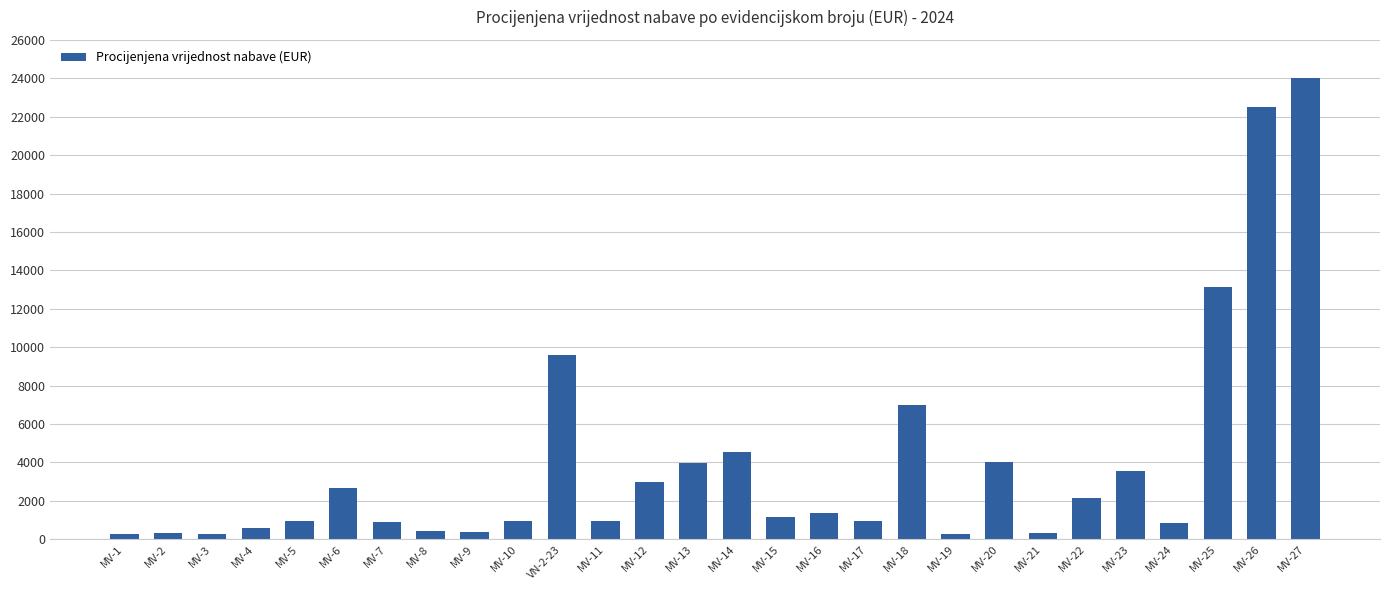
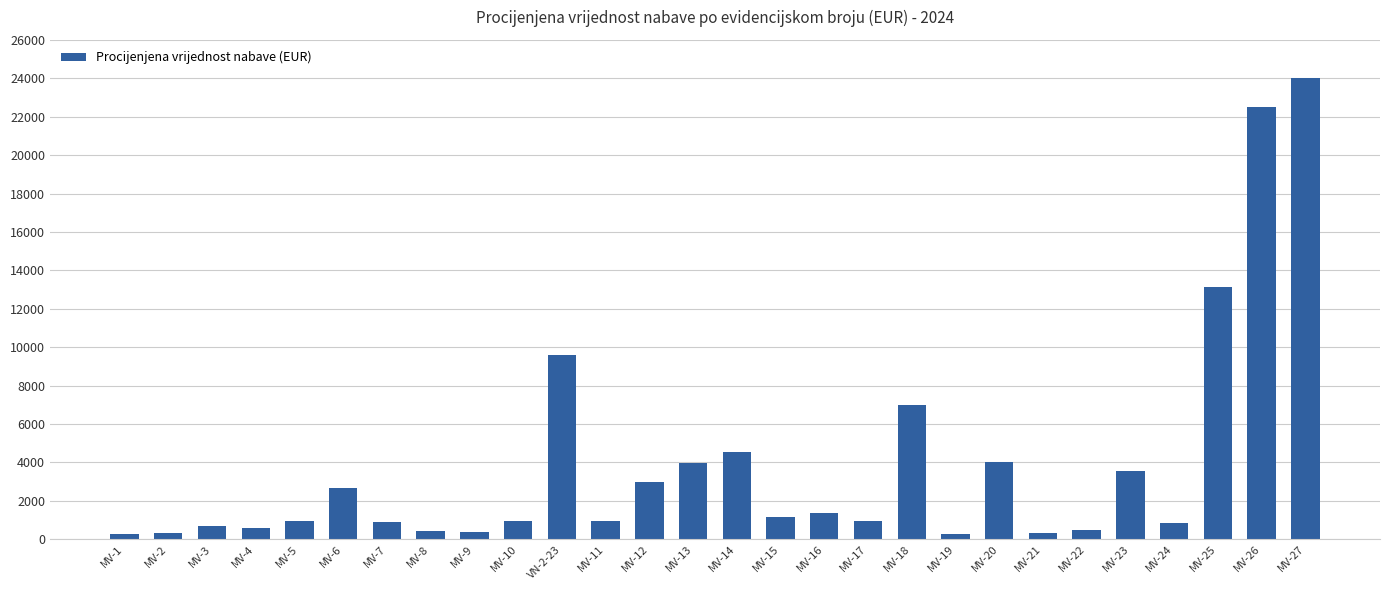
MV-3: 300 -> 700
MV-22: 2100 -> 500
